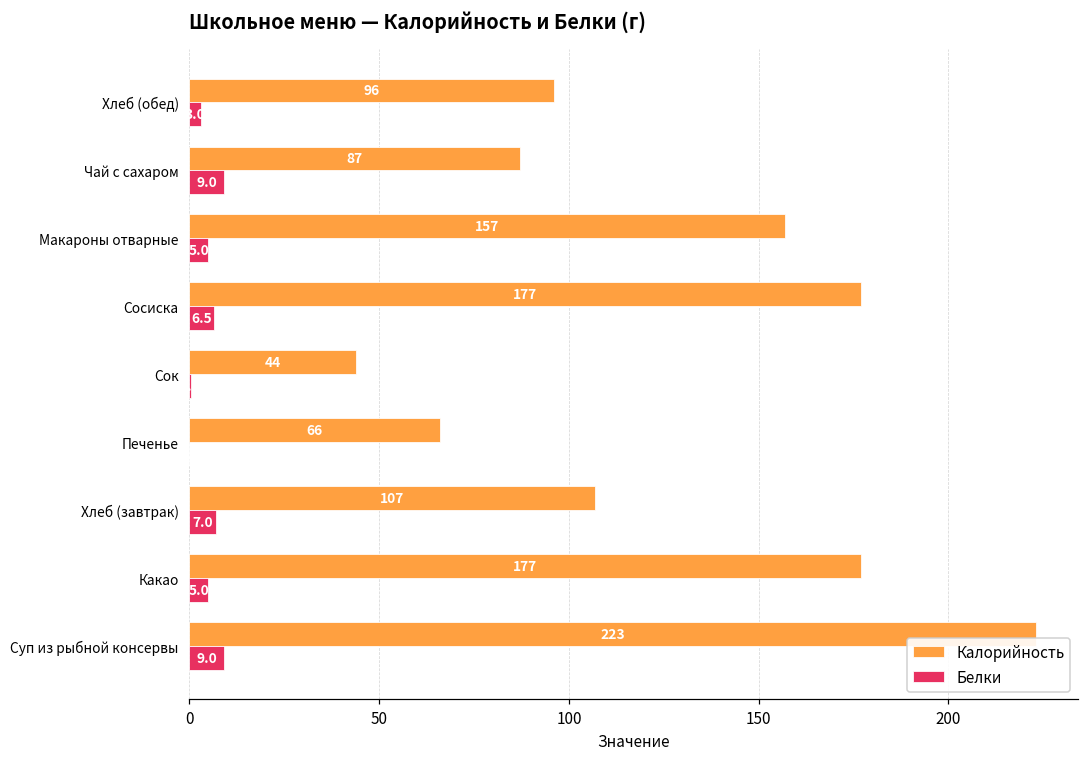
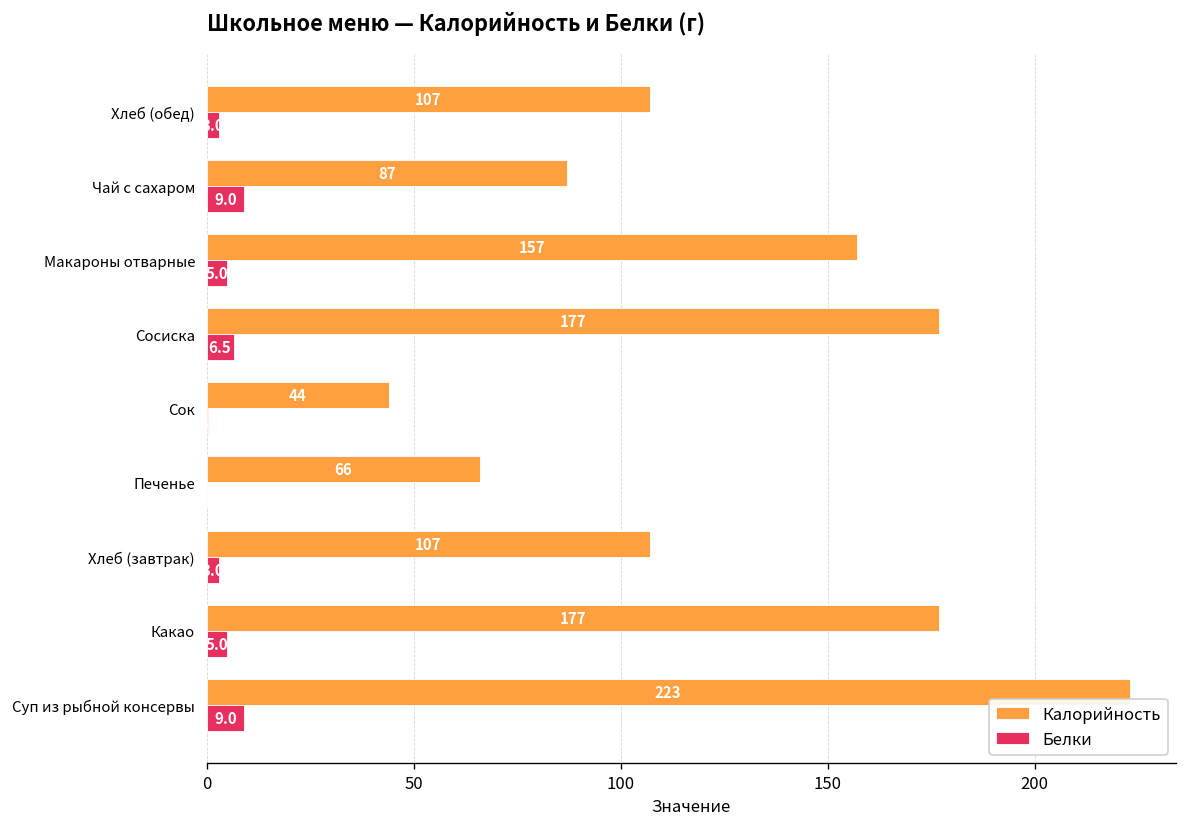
Калорийность, Хлеб (обед): 96 -> 107
Белки, Хлеб (завтрак): 7 -> 3
